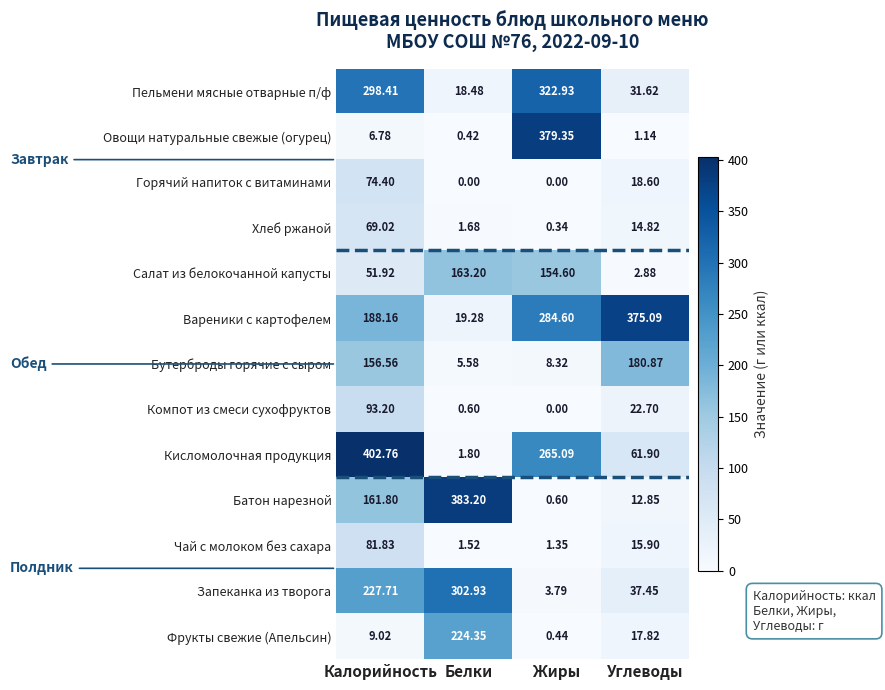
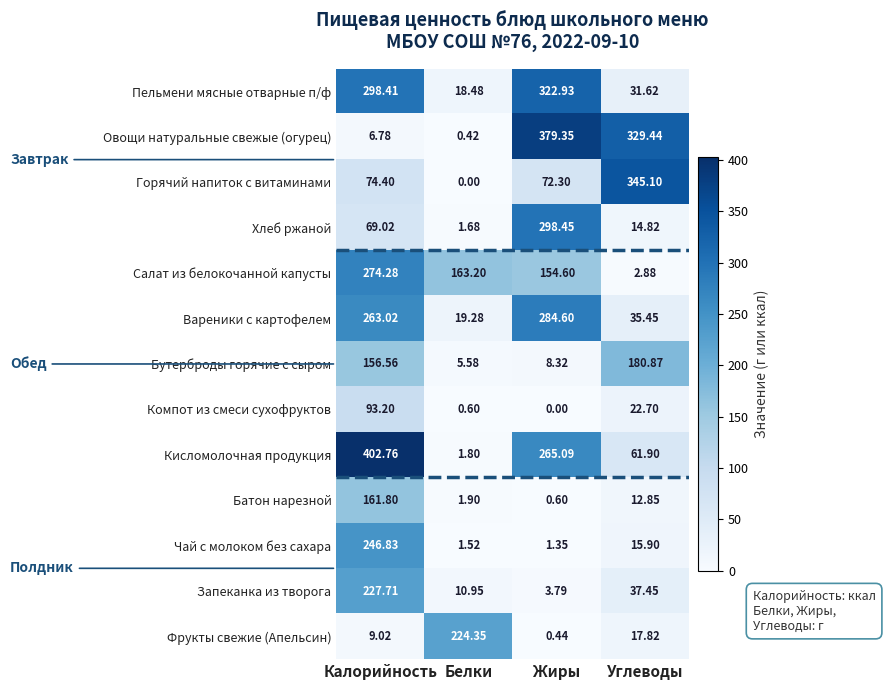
Овощи натуральные свежые (огурец), Углеводы: 1.14 -> 329.44
Горячий напиток с витаминами, Жиры: 0.00 -> 72.30
Горячий напиток с витаминами, Углеводы: 18.60 -> 345.10
Хлеб ржаной, Жиры: 0.34 -> 298.45
Салат из белокочанной капусты, Калорийность: 51.92 -> 274.28
Вареники с картофелем, Калорийность: 188.16 -> 263.02
Вареники с картофелем, Углеводы: 375.09 -> 35.45
Батон нарезной, Белки: 383.20 -> 1.90
Чай с молоком без сахара, Калорийность: 81.83 -> 246.83
Запеканка из творога, Белки: 302.93 -> 10.95
